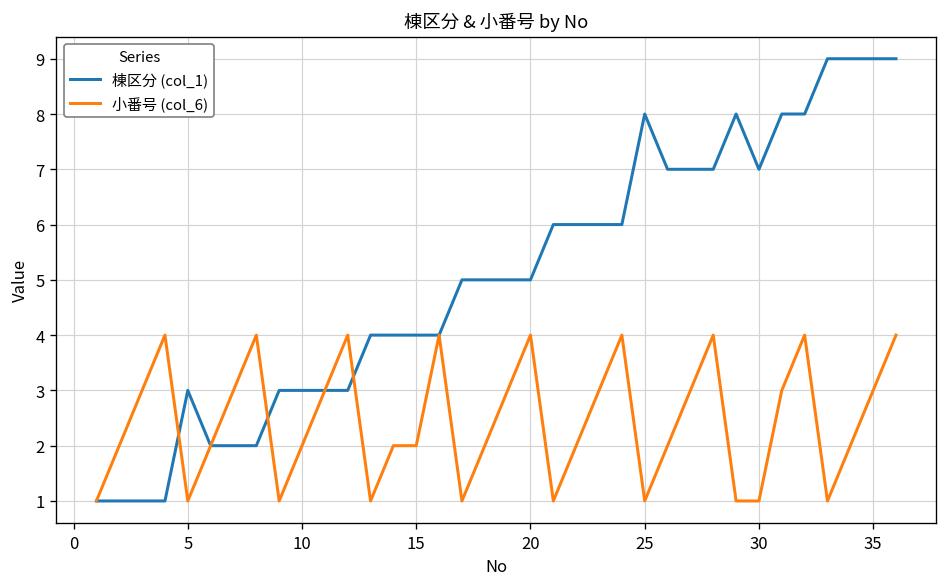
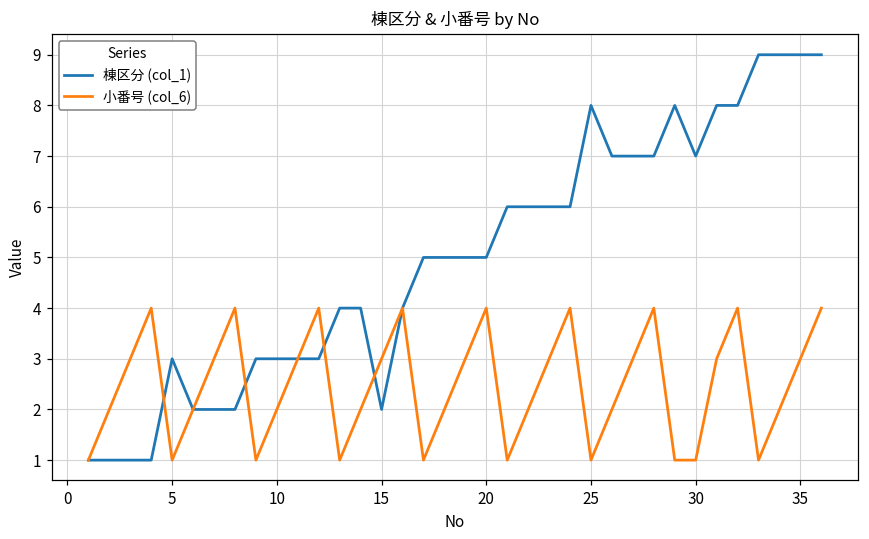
棟区分 (col_1), 15: 4 -> 2
小番号 (col_6), 15: 2 -> 3
